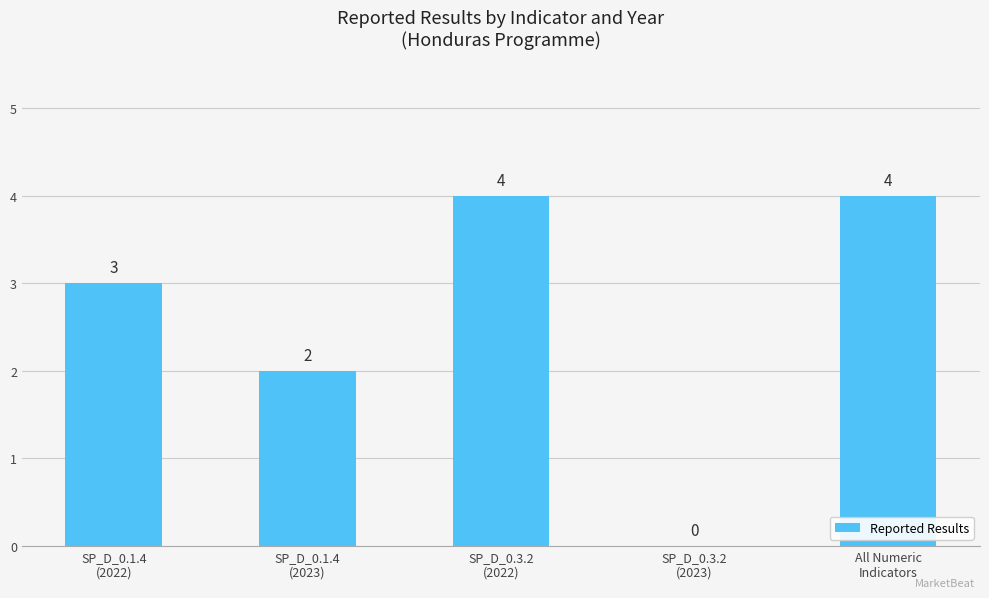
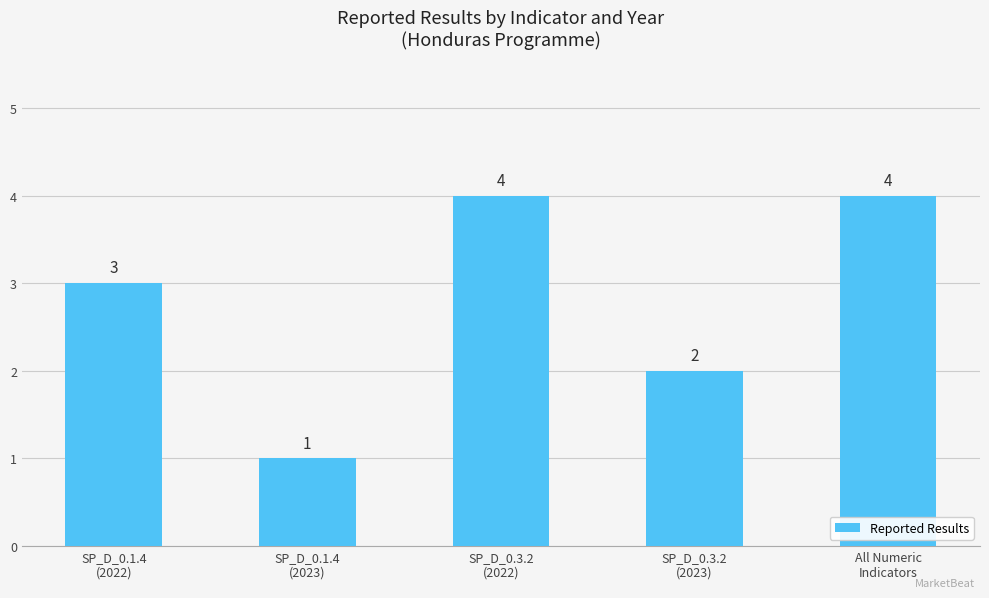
SP_D_0.1.4 (2023): 2 -> 1
SP_D_0.3.2 (2023): 0 -> 2
